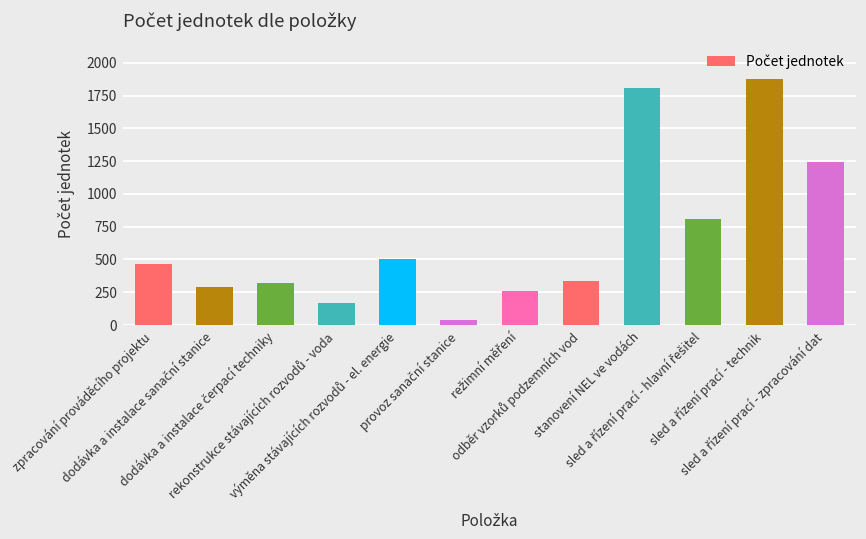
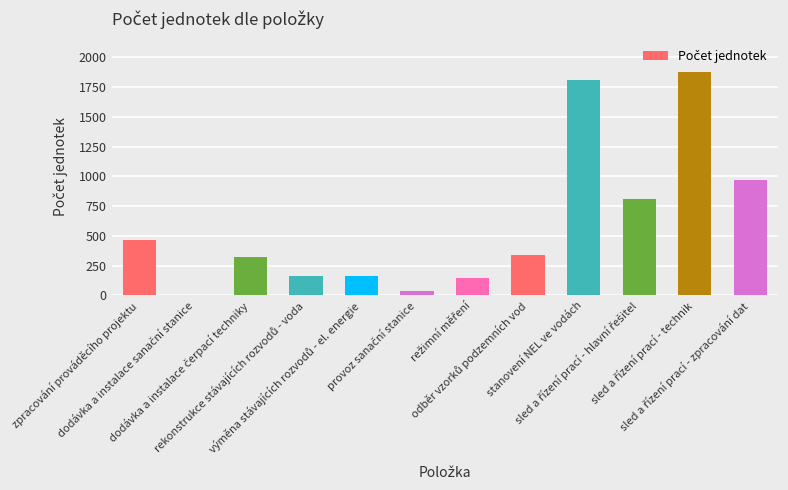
dodávka a instalace sanační stanice: 290 -> 0
výměna stávajících rozvodů - el. energie: 500 -> 170
režimní měření: 260 -> 150
sled a řízení prací - zpracování dat: 1240 -> 970
